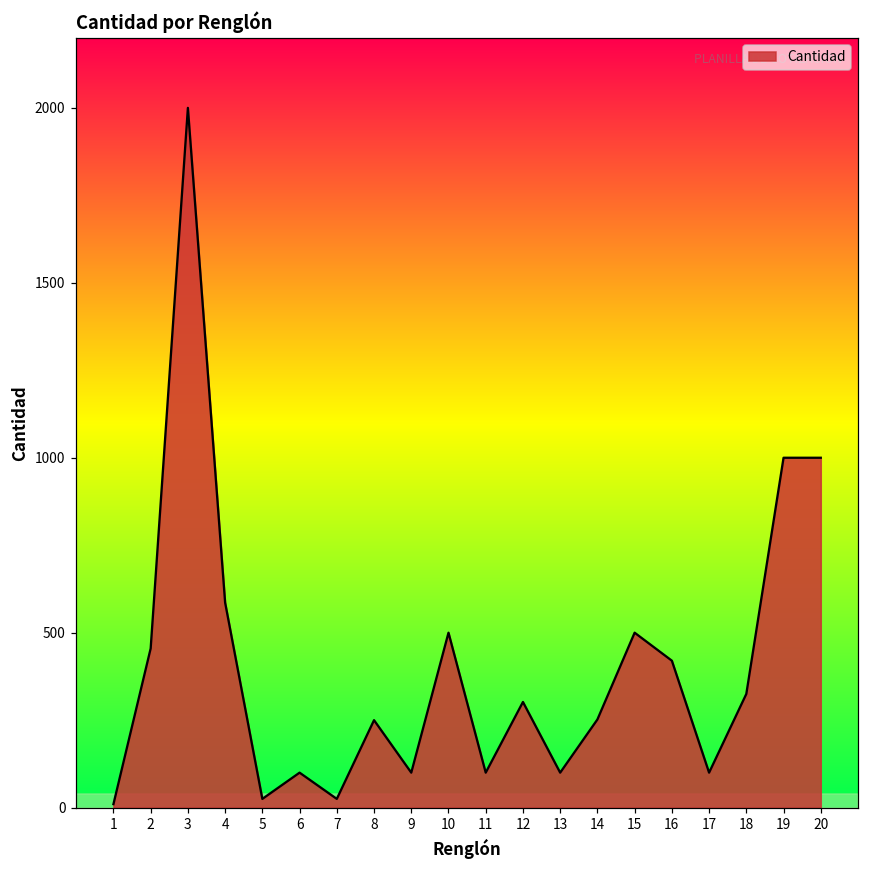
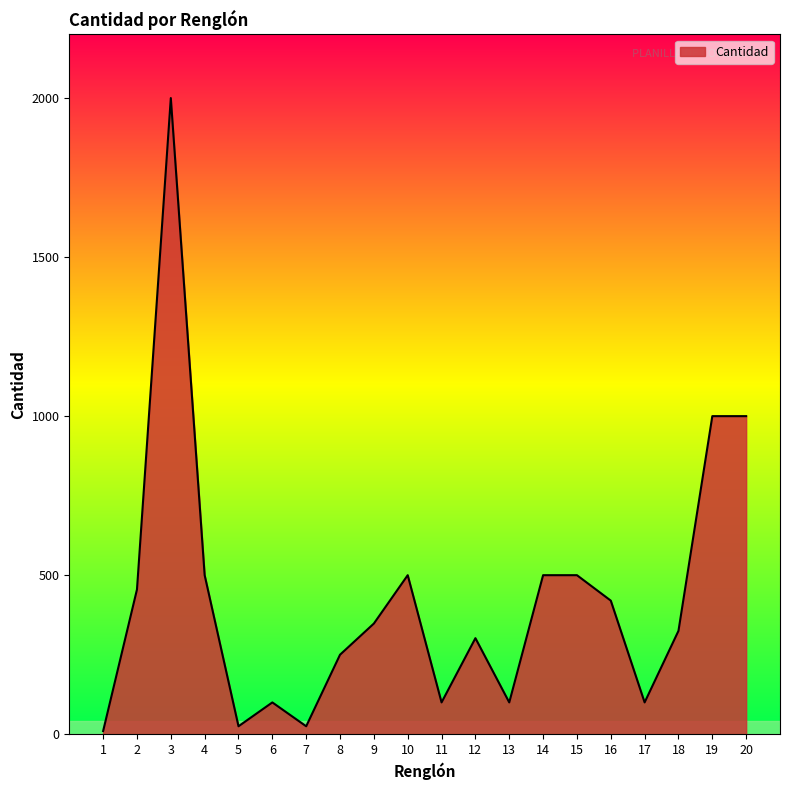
4: 590 -> 500
9: 100 -> 350
14: 250 -> 500
